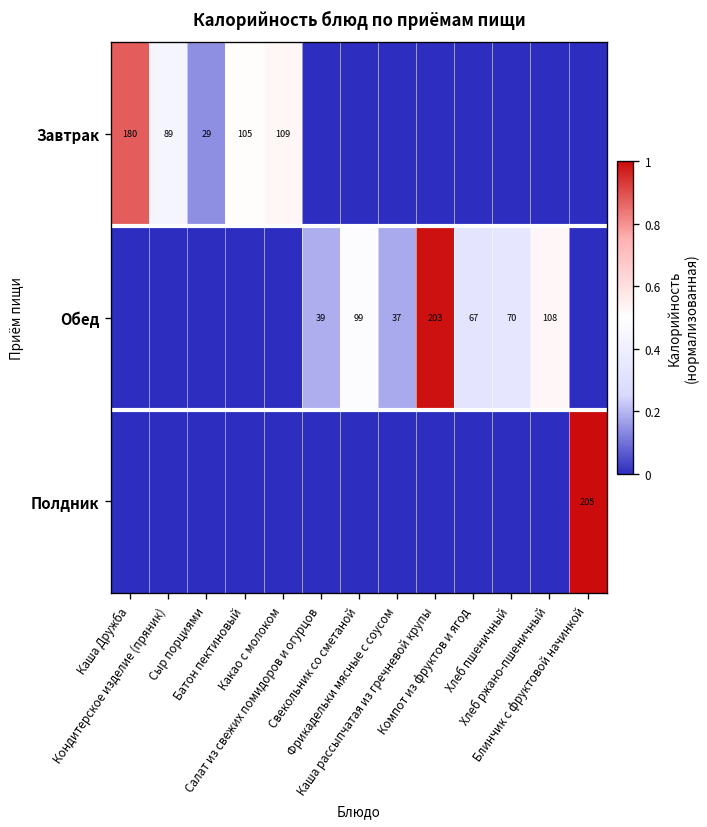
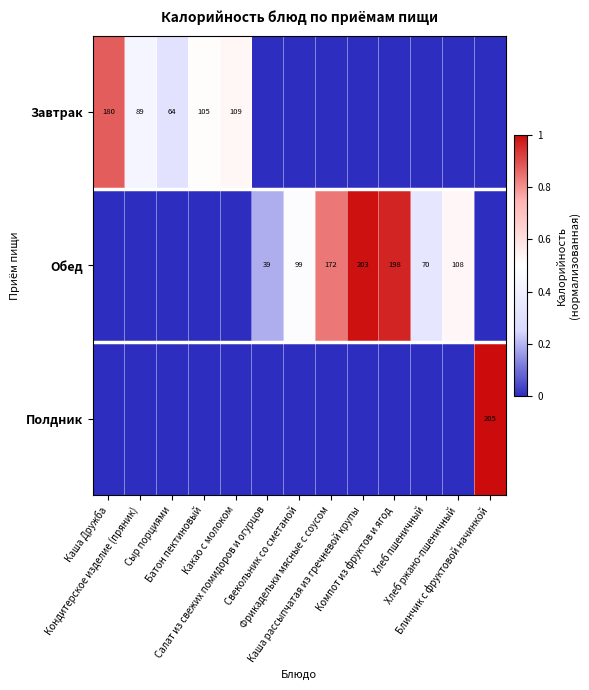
Завтрак, Сыр порциями: 29 -> 64
Обед, Фрикадельки мясные с соусом: 37 -> 172
Обед, Компот из фруктов и ягод: 67 -> 198
